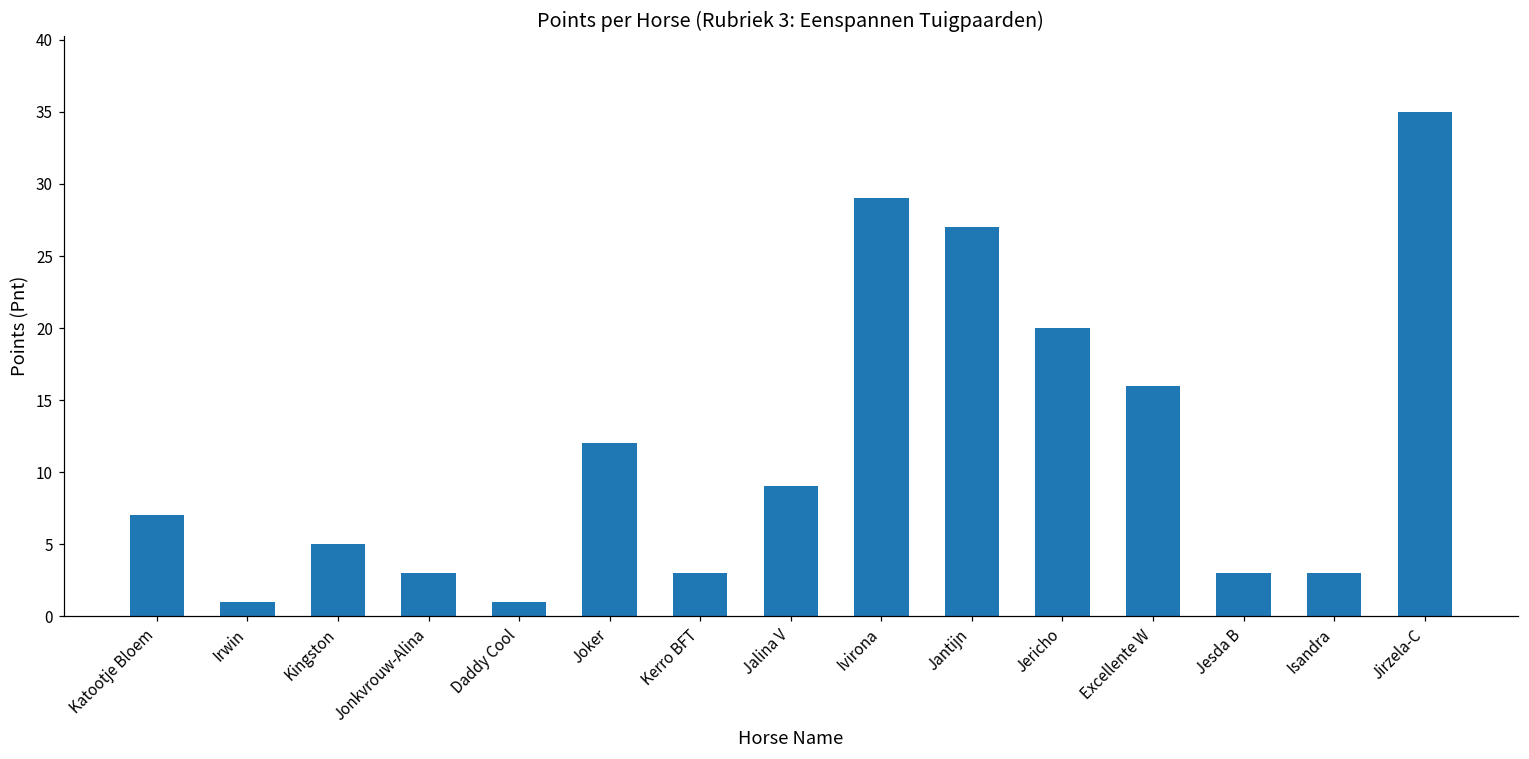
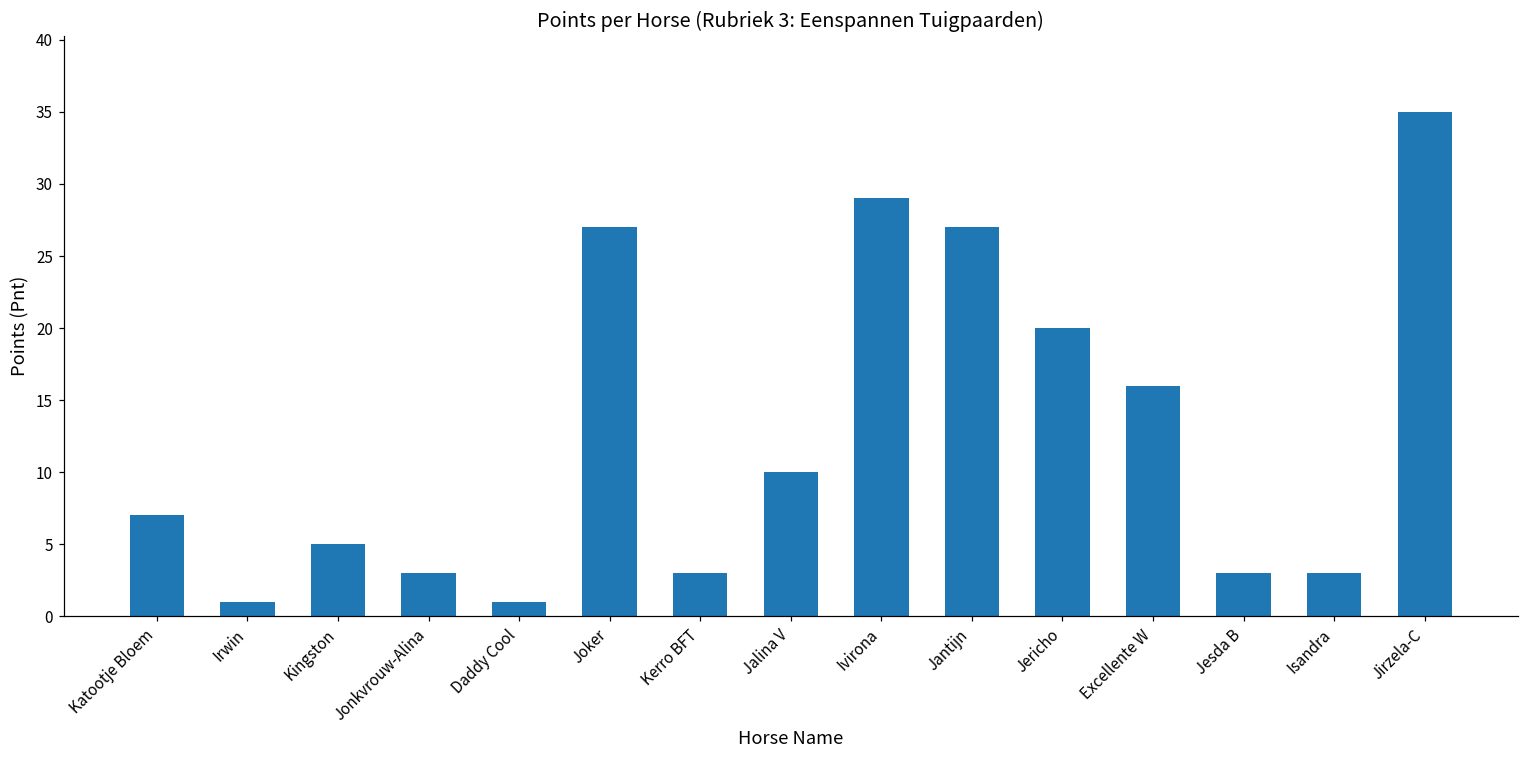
Joker: 12 -> 27
Jalina V: 9 -> 10
